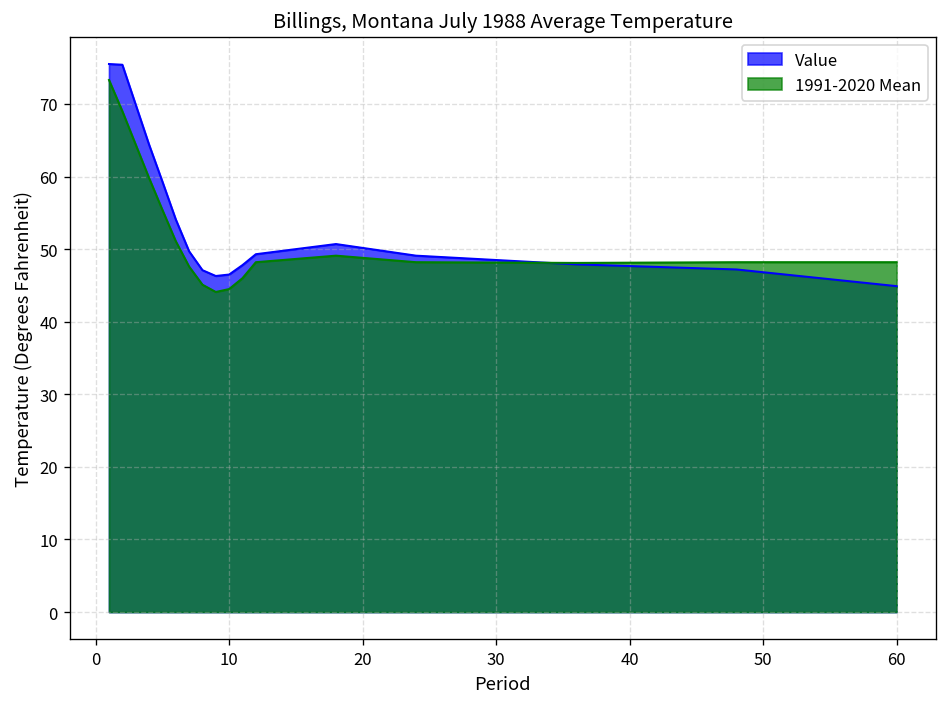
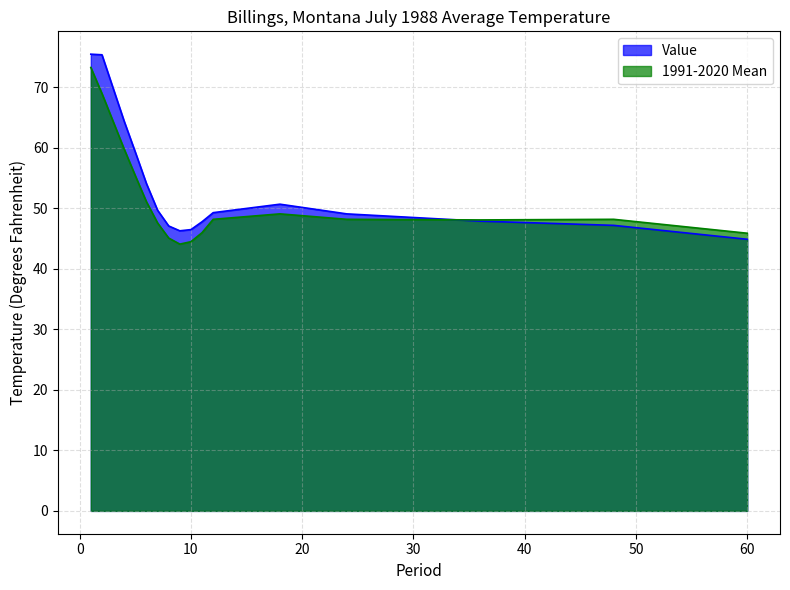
1991-2020 Mean, 60: 48 -> 46
